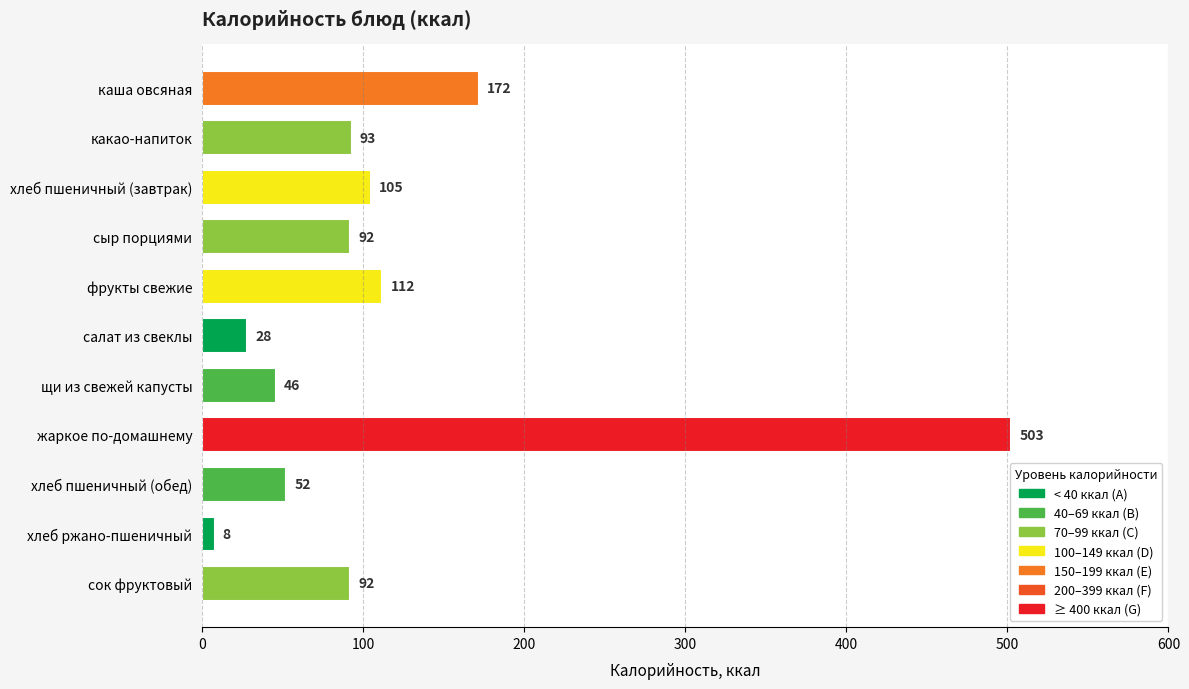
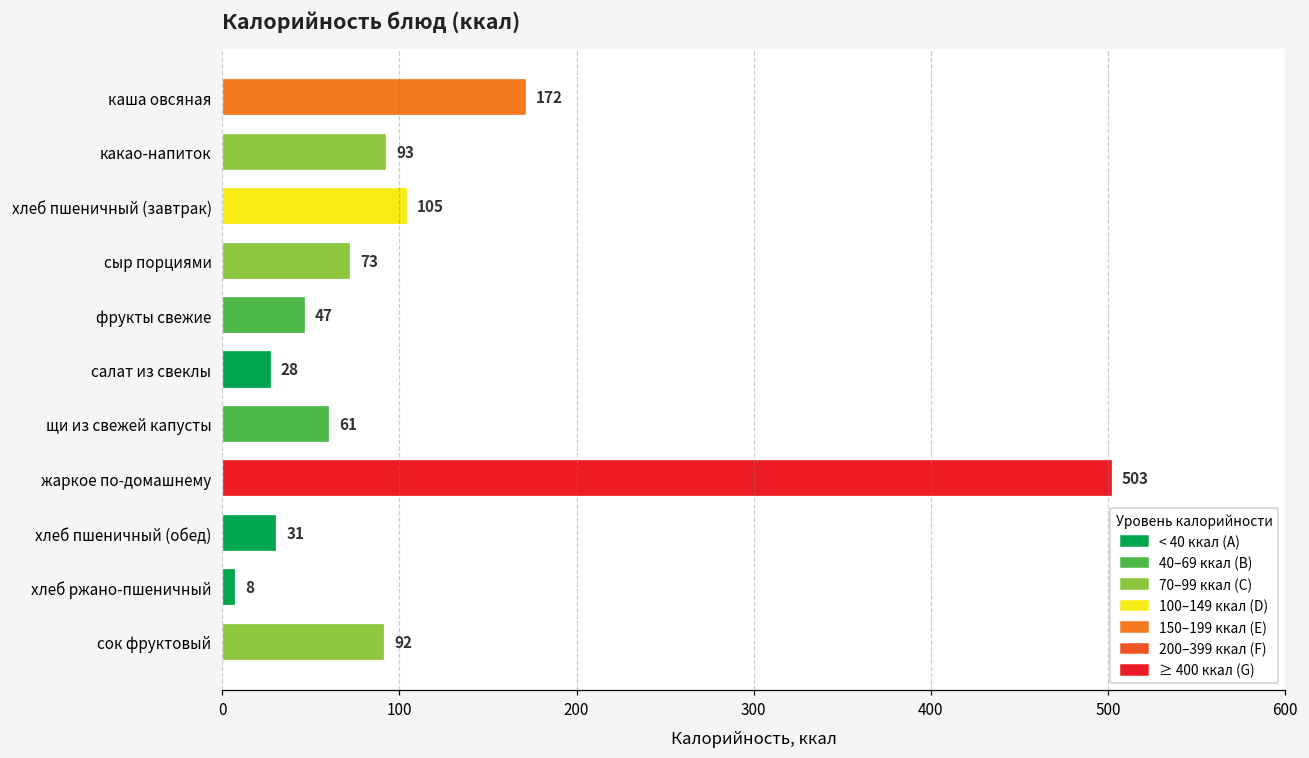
сыр порциями: 92 -> 73
фрукты свежие: 112 -> 47
щи из свежей капусты: 46 -> 61
хлеб пшеничный (обед): 52 -> 31
